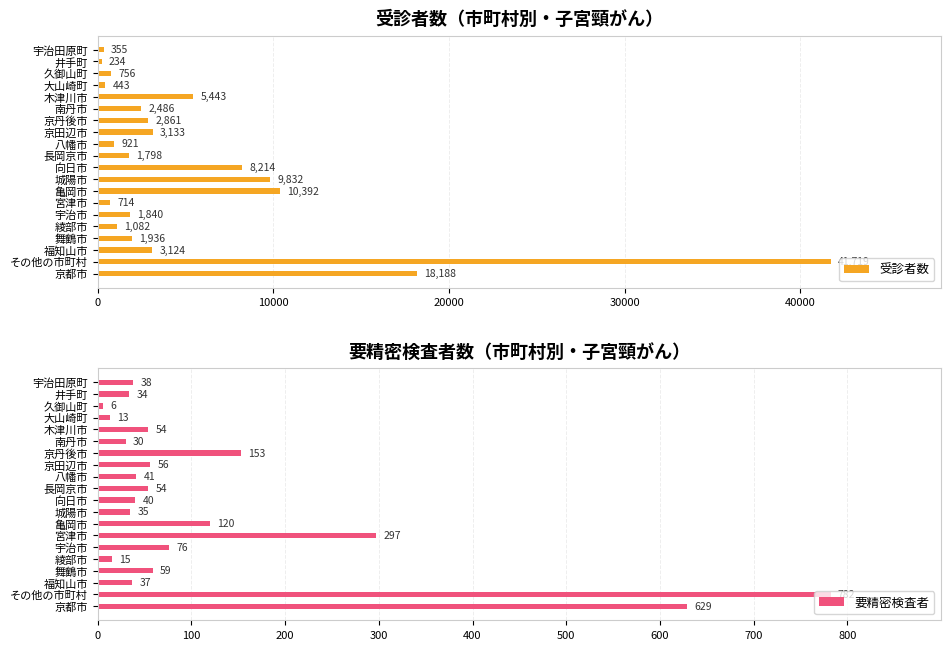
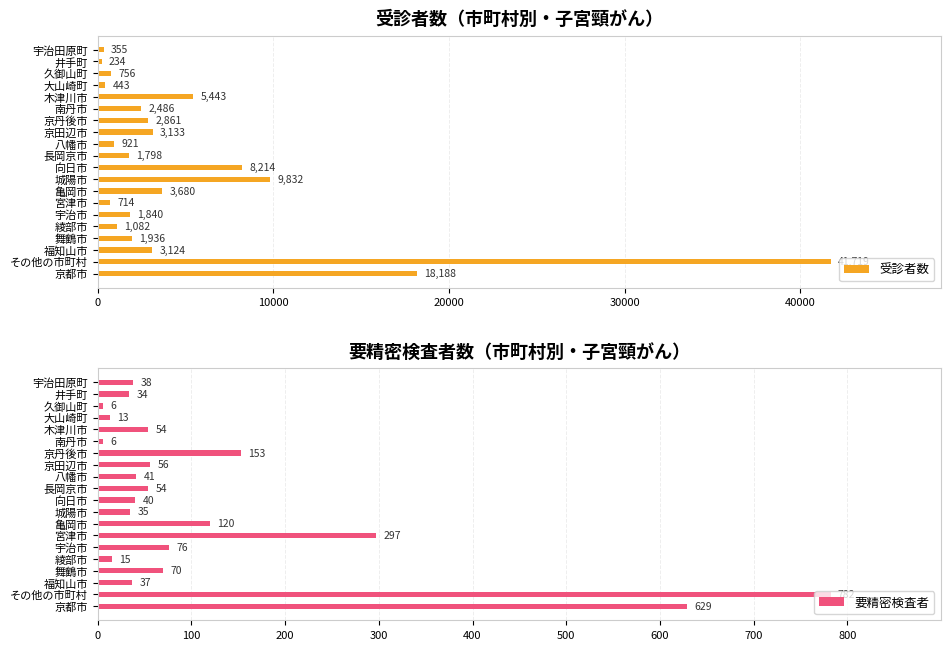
受診者数（市町村別・子宮頸がん）, 亀岡市: 10,392 -> 3,680
要精密検査者数（市町村別・子宮頸がん）, 南丹市: 30 -> 6
要精密検査者数（市町村別・子宮頸がん）, 舞鶴市: 59 -> 70
